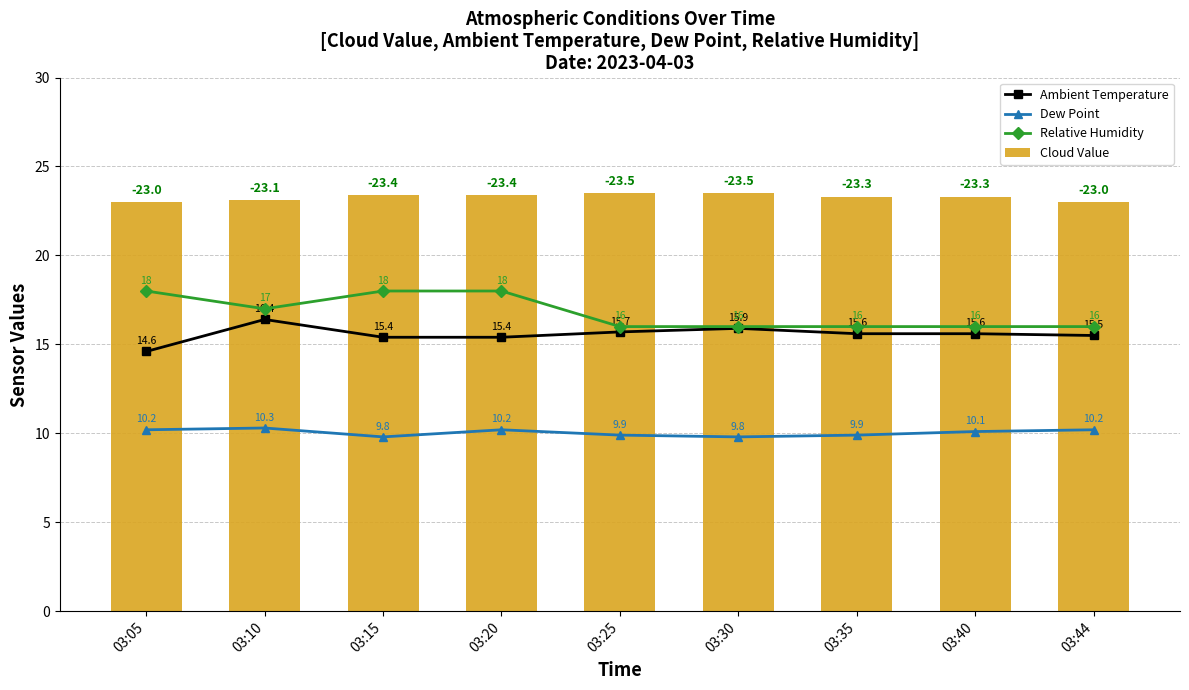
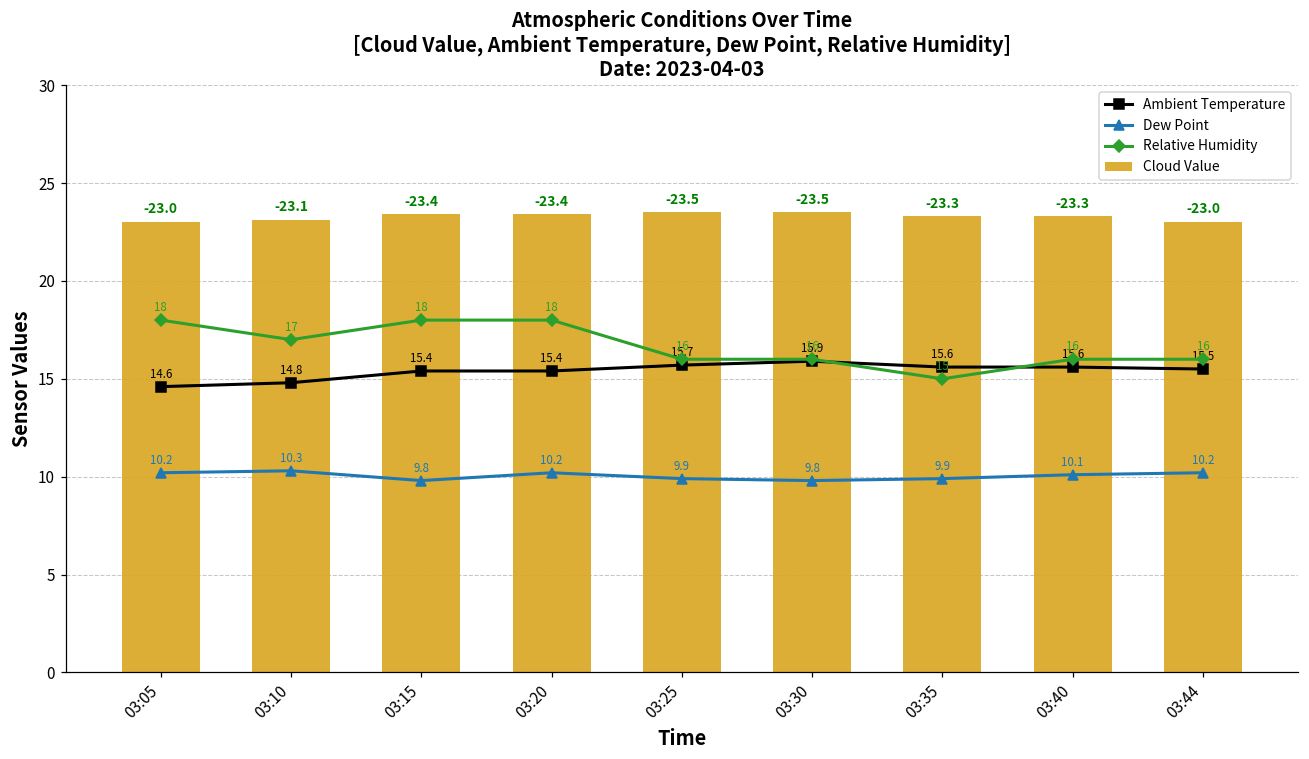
Ambient Temperature, 03:10: 16.4 -> 14.8
Relative Humidity, 03:35: 16 -> 15
